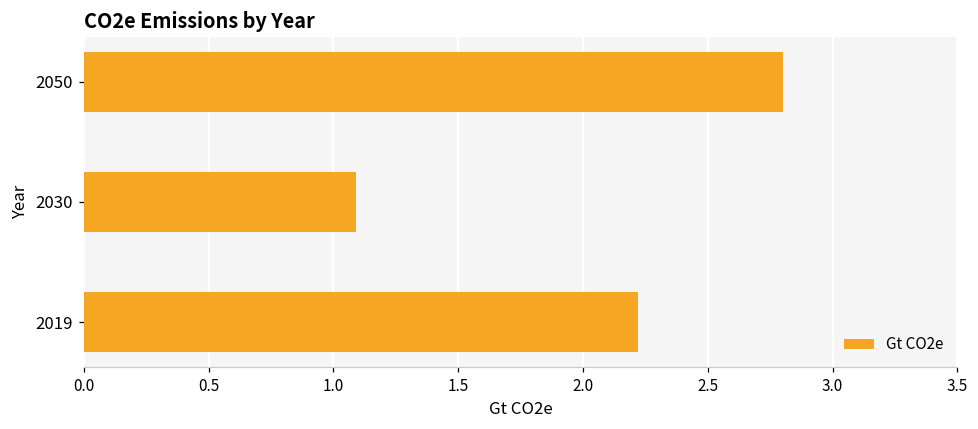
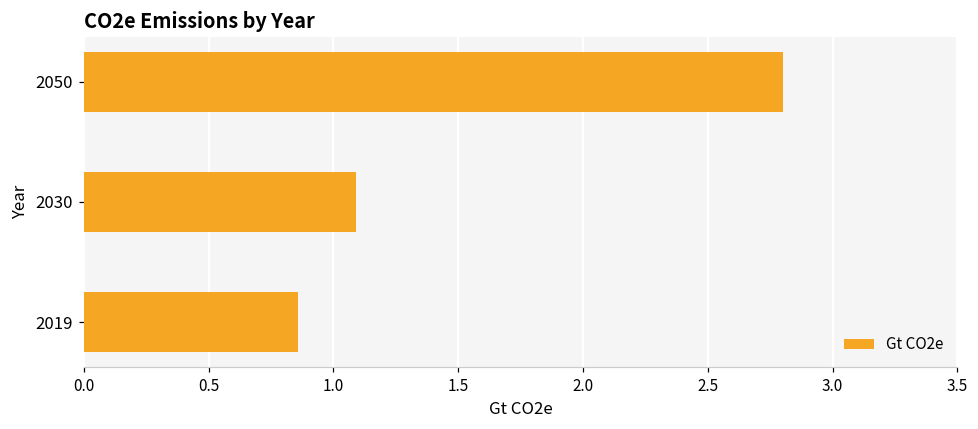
2019: 2.22 -> 0.86
